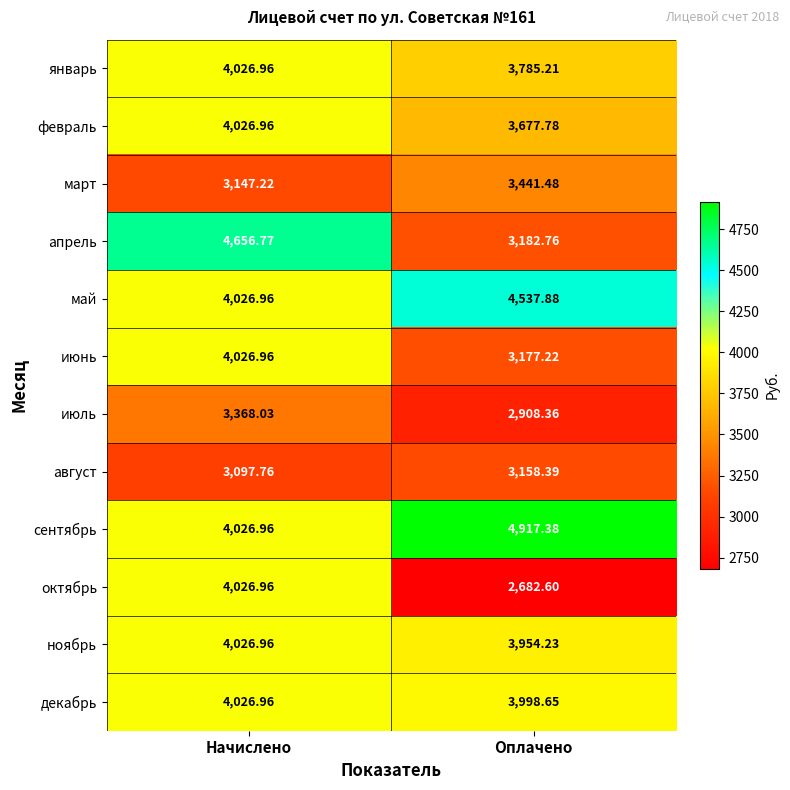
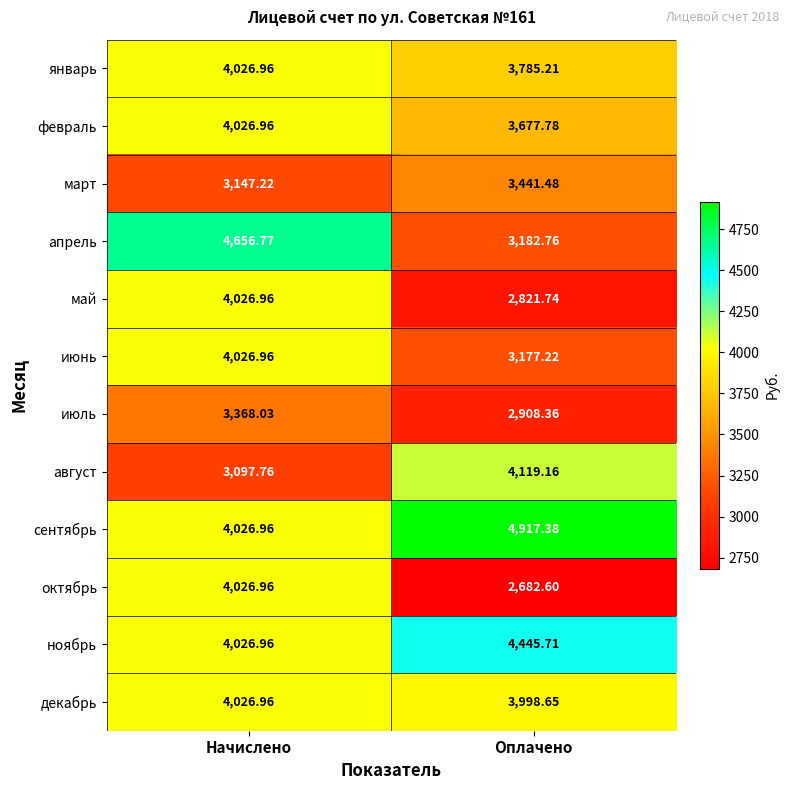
май, Оплачено: 4,537.88 -> 2,821.74
август, Оплачено: 3,158.39 -> 4,119.16
ноябрь, Оплачено: 3,954.23 -> 4,445.71
